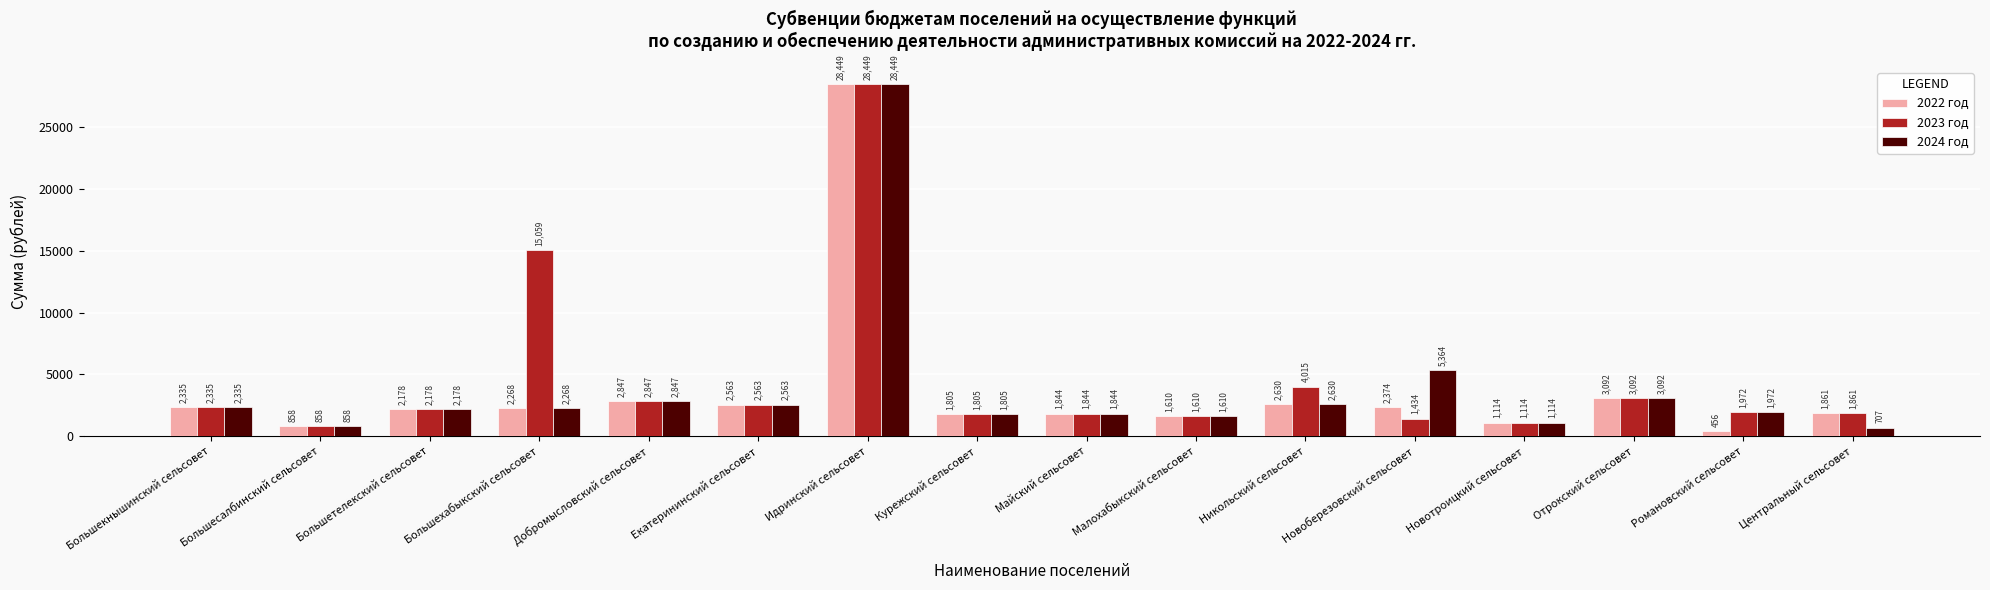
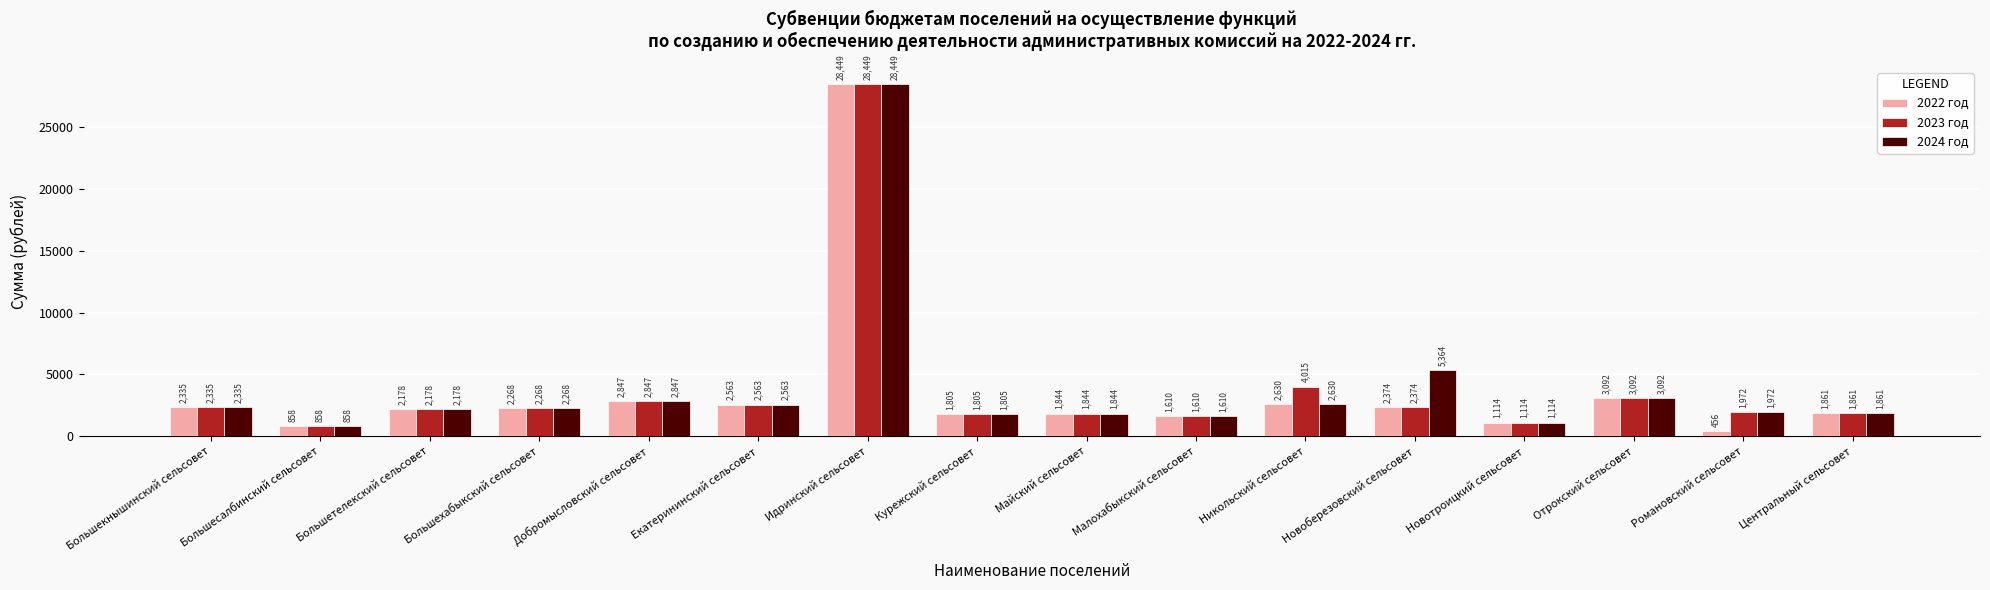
2023 год, Большехабыкский сельсовет: 15,059 -> 2,268
2023 год, Новоберезовский сельсовет: 1,434 -> 2,374
2024 год, Центральный сельсовет: 707 -> 1,861
